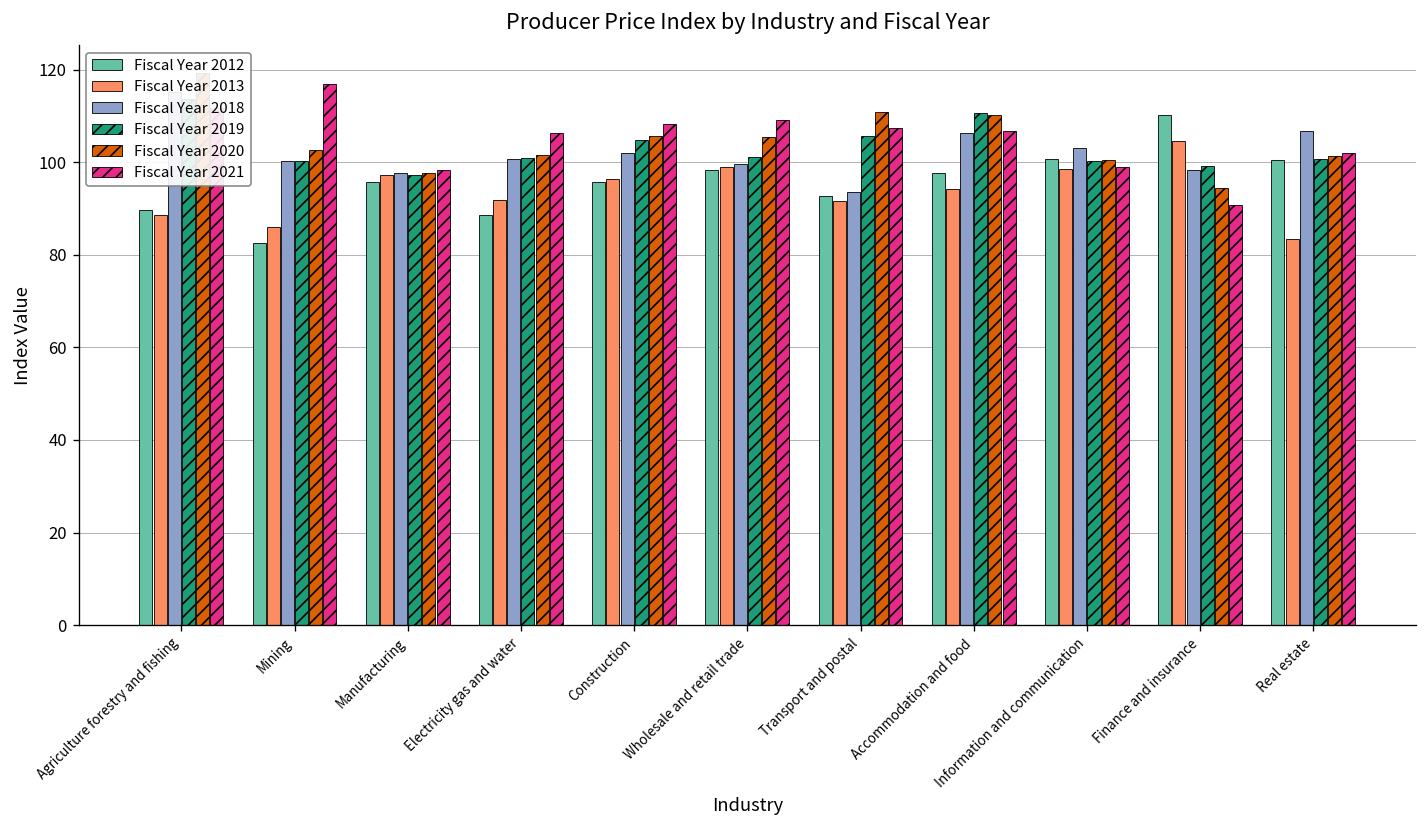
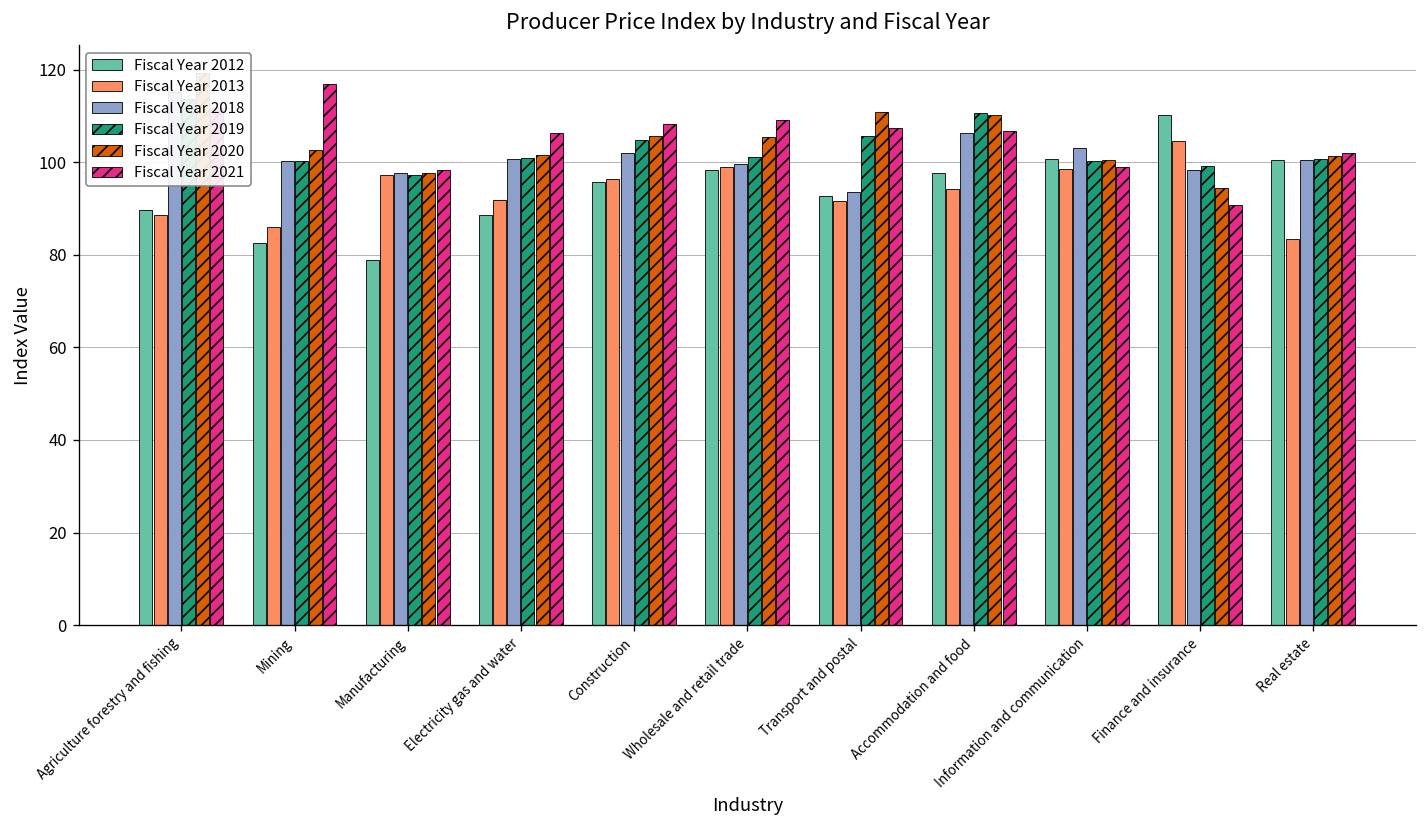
Fiscal Year 2012, Manufacturing: 96 -> 79
Fiscal Year 2018, Real estate: 107 -> 101
